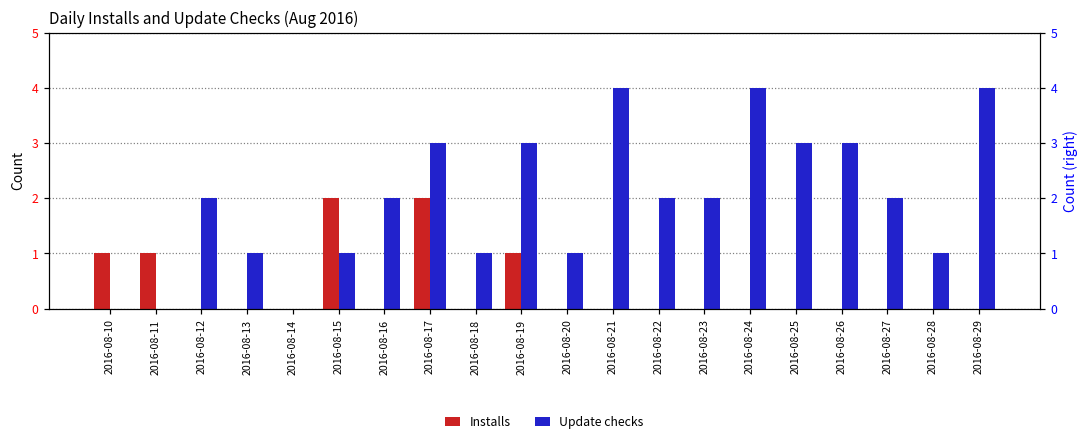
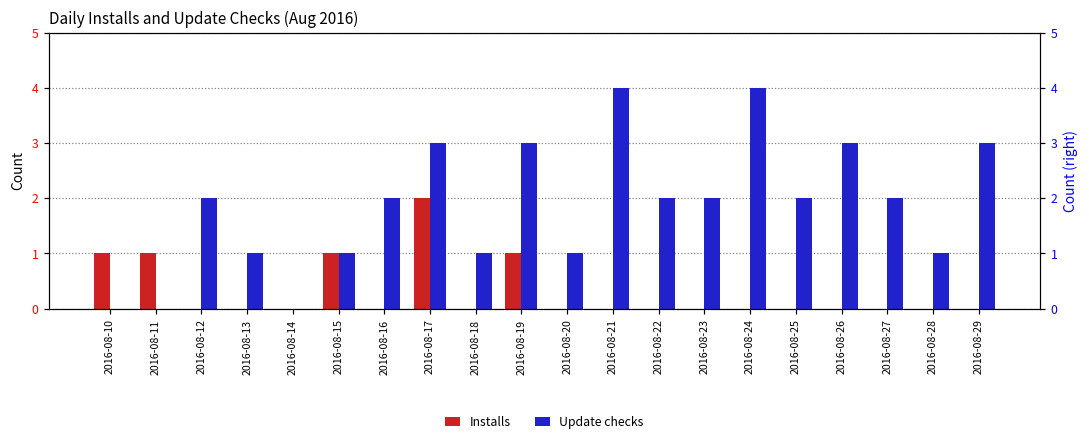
Installs, 2016-08-15: 2 -> 1
Update checks, 2016-08-25: 3 -> 2
Update checks, 2016-08-29: 4 -> 3
